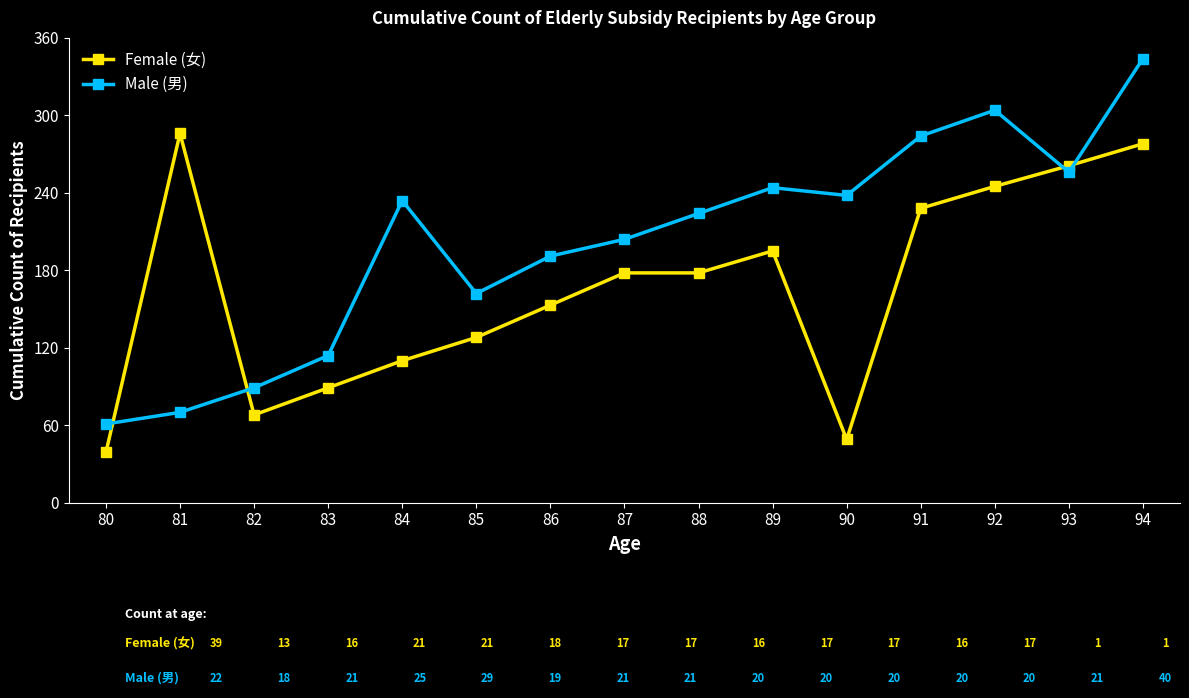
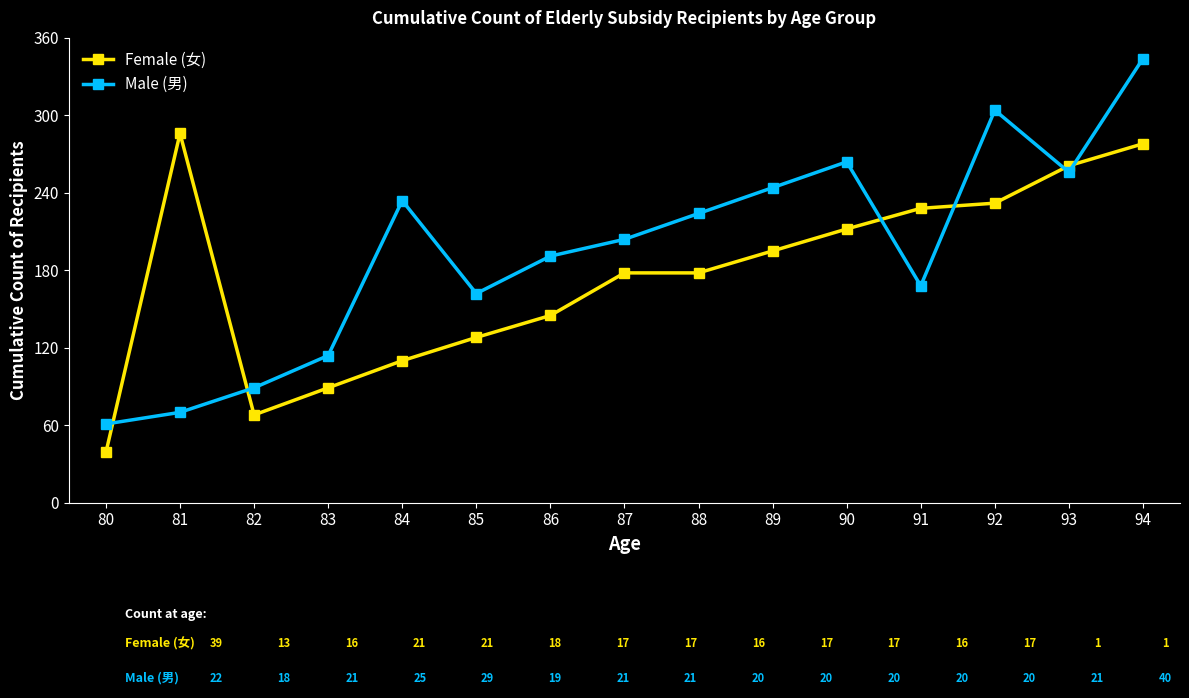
Female (女), 86: 153 -> 145
Female (女), 90: 49 -> 212
Male (男), 90: 238 -> 264
Male (男), 91: 284 -> 168
Female (女), 92: 245 -> 232
